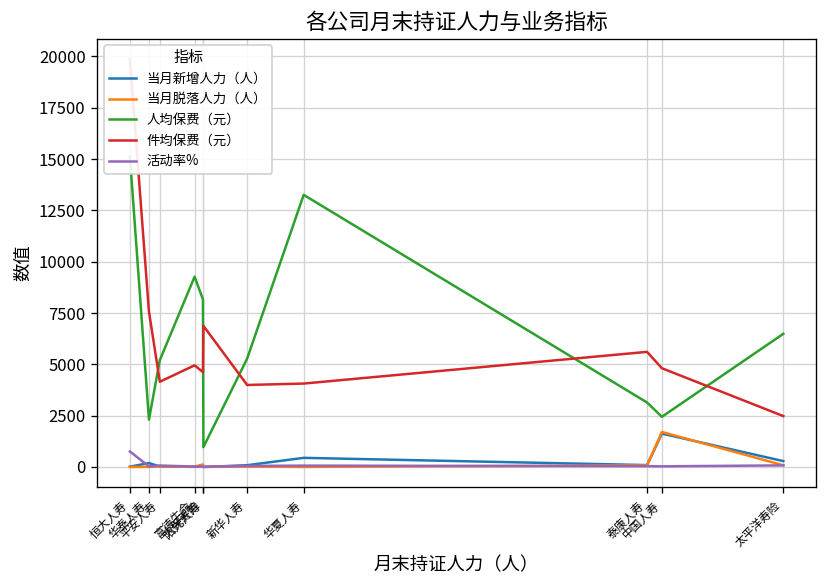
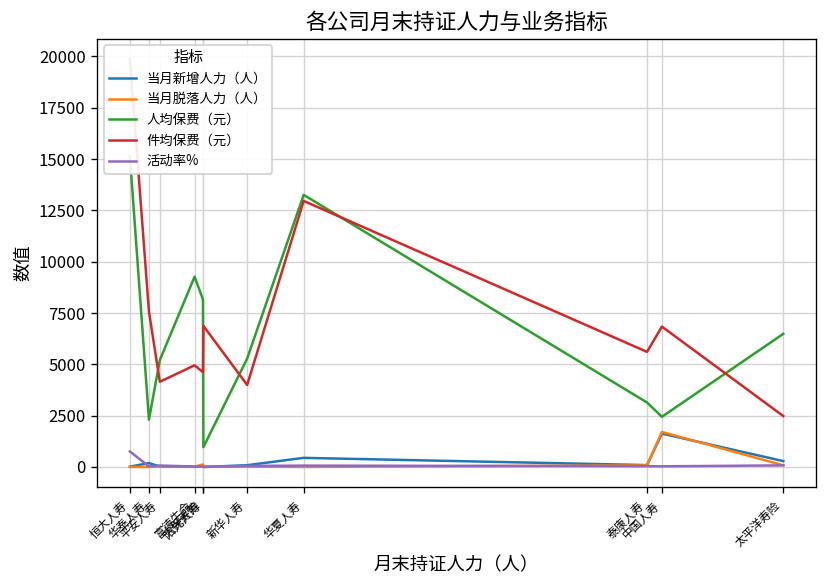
件均保费（元）, 华夏人寿: 4100 -> 13000
件均保费（元）, 中国人寿: 4800 -> 6800
